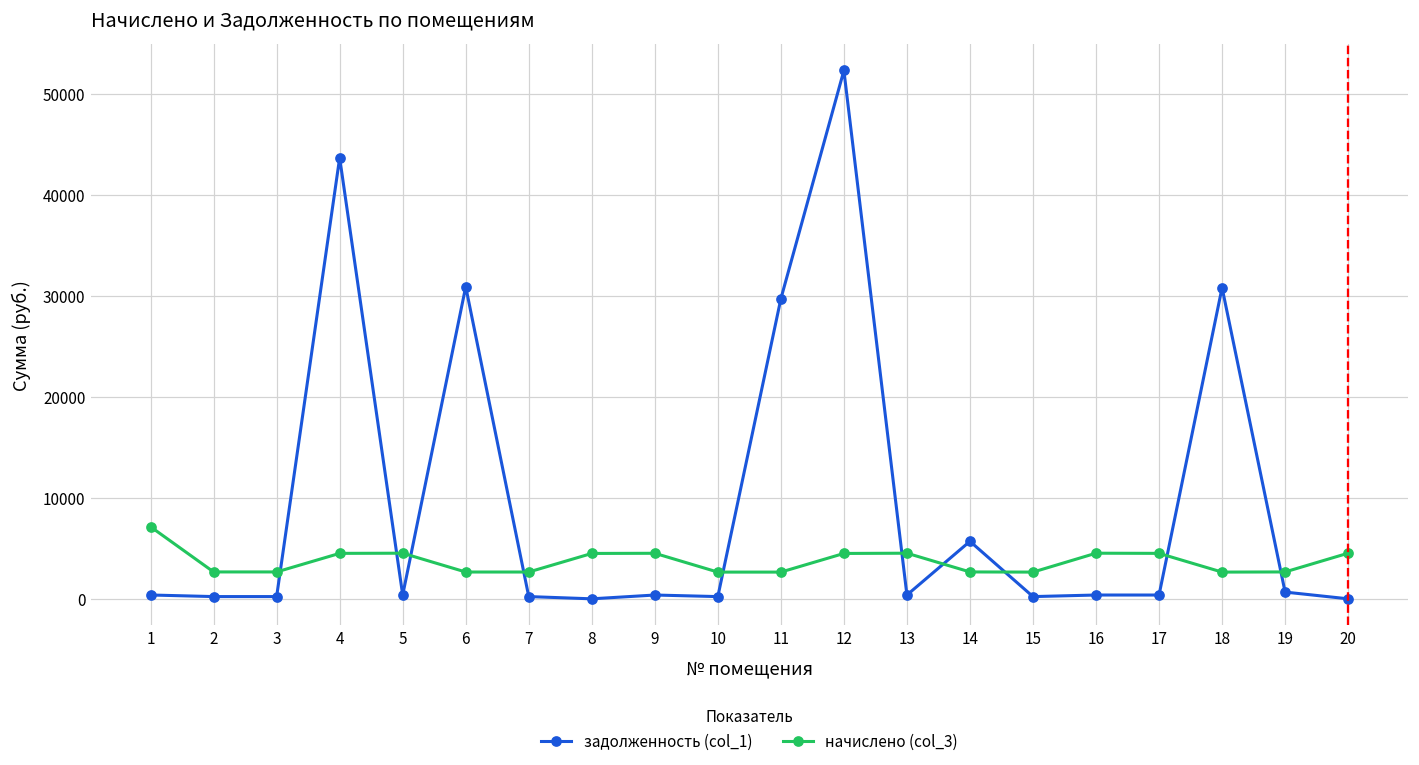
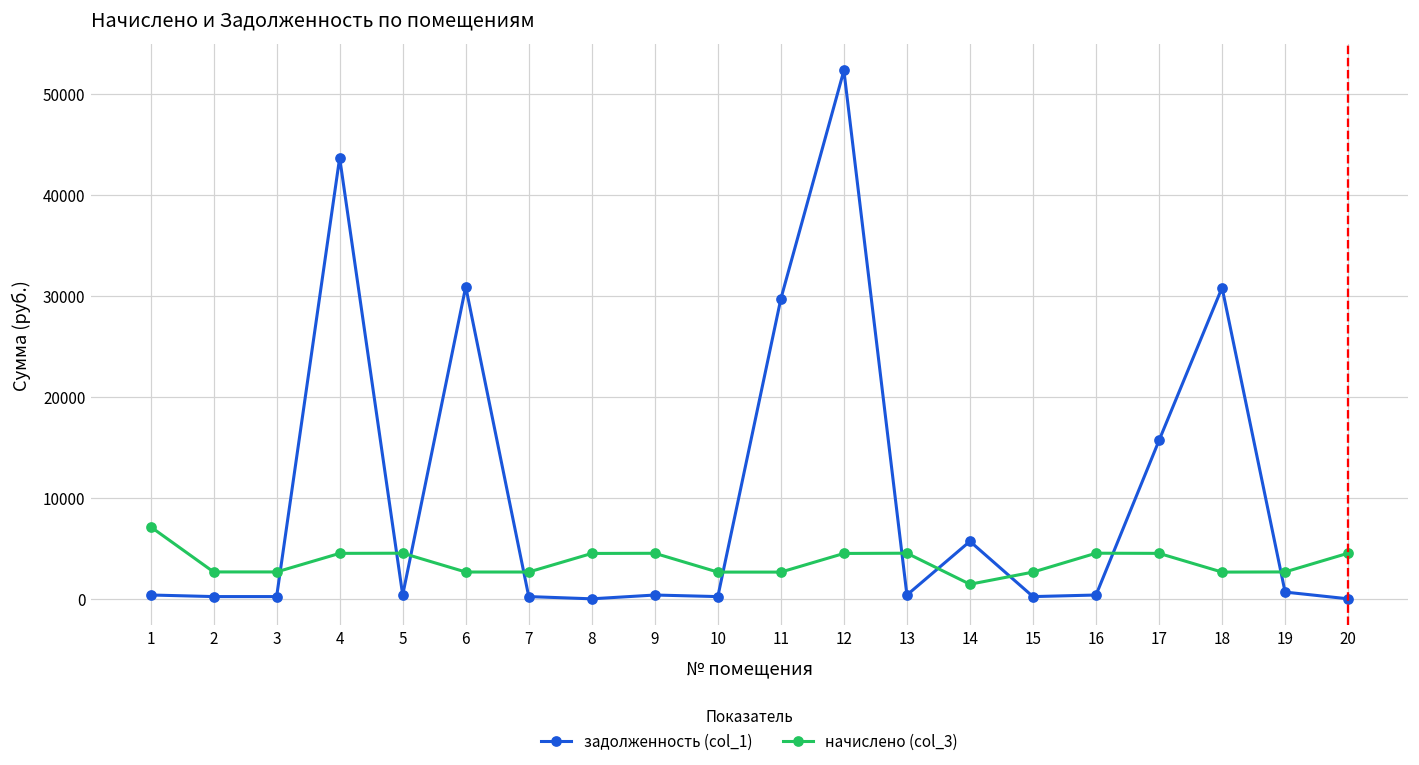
начислено (col_3), 14: 3000 -> 1000
задолженность (col_1), 17: 0 -> 16000
